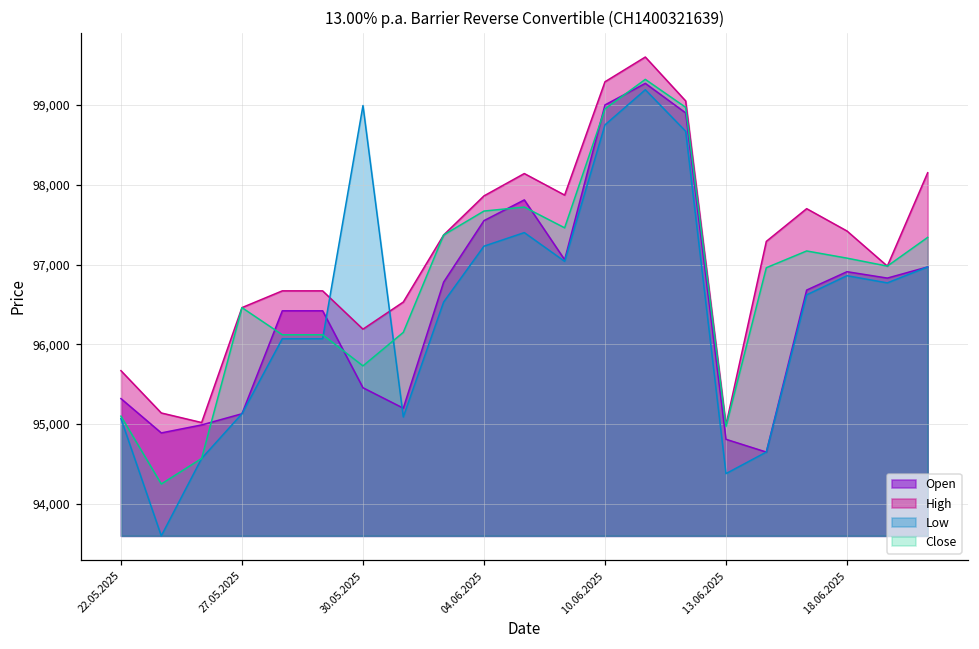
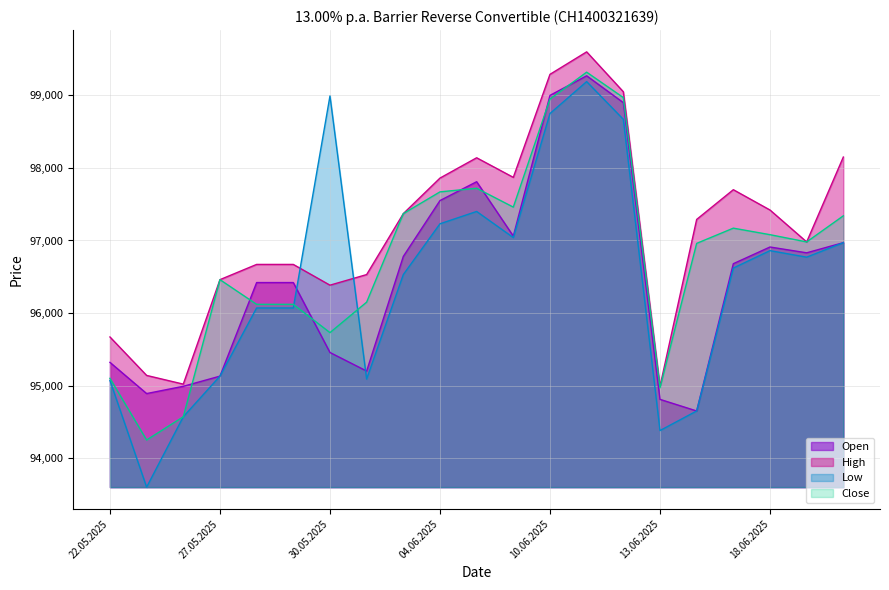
High, 30.05.2025: 96,200 -> 96,400
